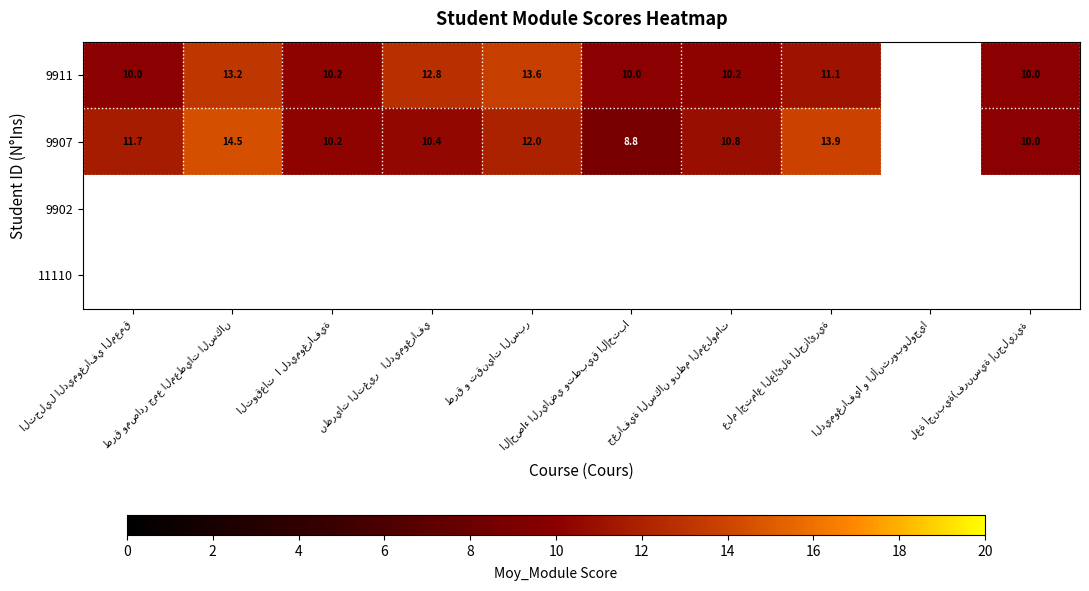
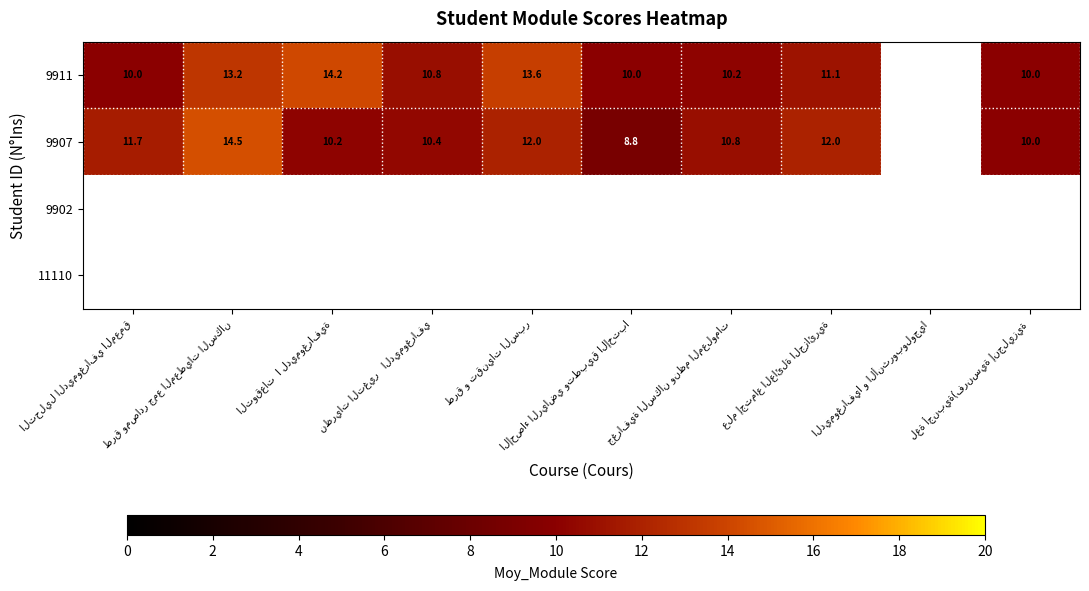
9911, التوقعات ا لديموغرافية: 10.2 -> 14.2
9911, نظريات التغير الديموغرافي: 12.8 -> 10.8
9907, علم إجتماع العائلة الجزائرية: 13.9 -> 12.0
